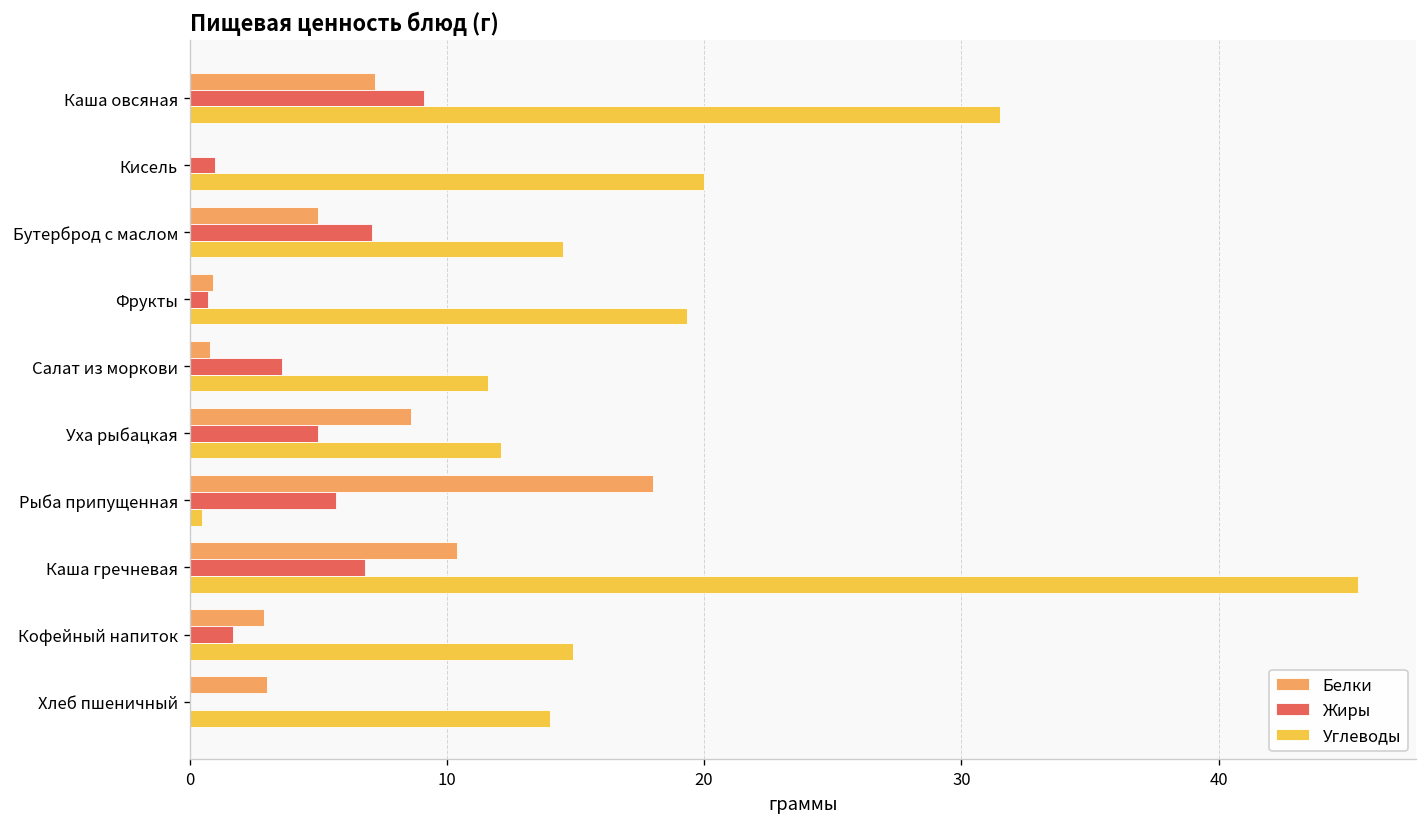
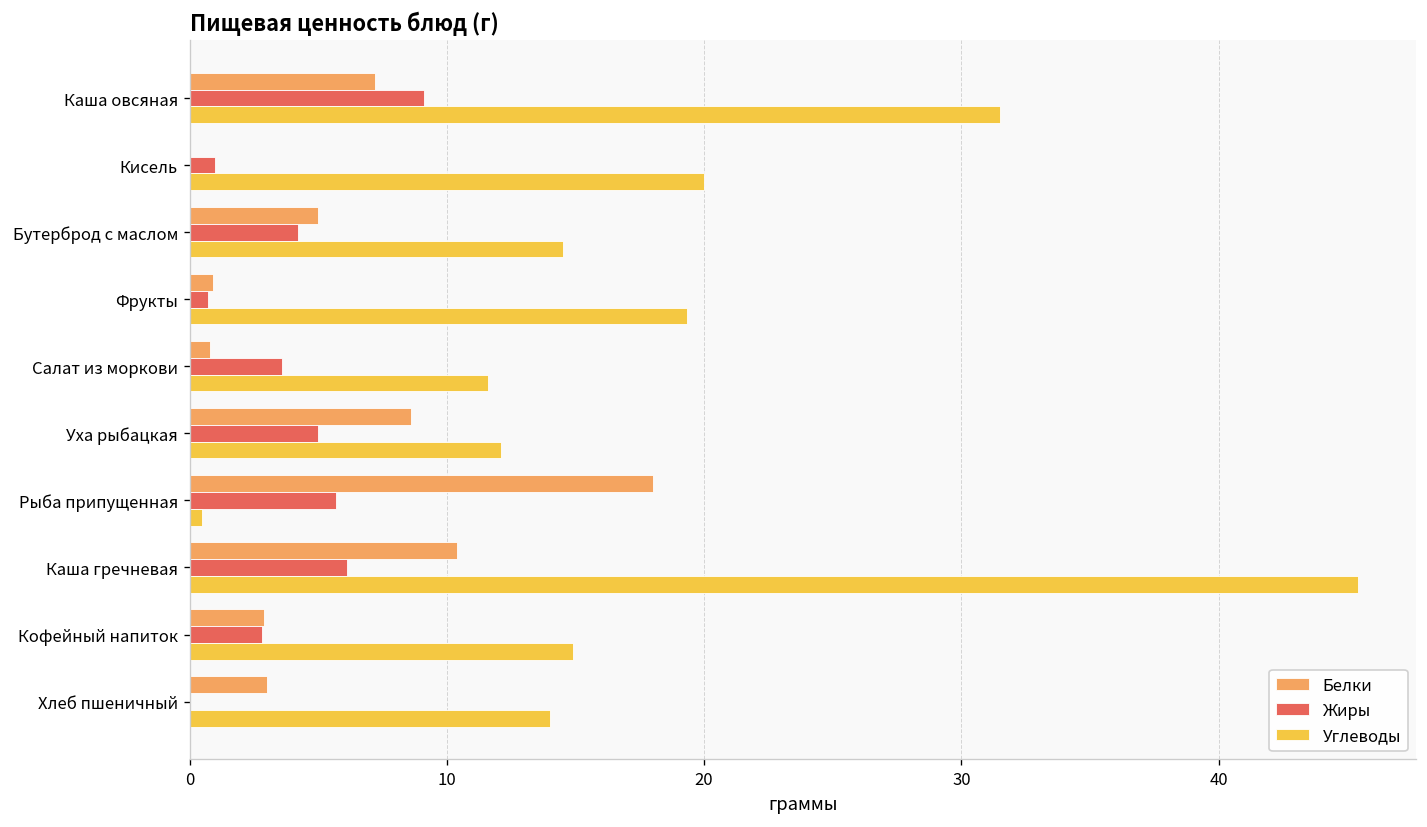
Жиры, Бутерброд с маслом: 7.1 -> 4.2
Жиры, Каша гречневая: 6.8 -> 6.1
Жиры, Кофейный напиток: 1.7 -> 2.8
